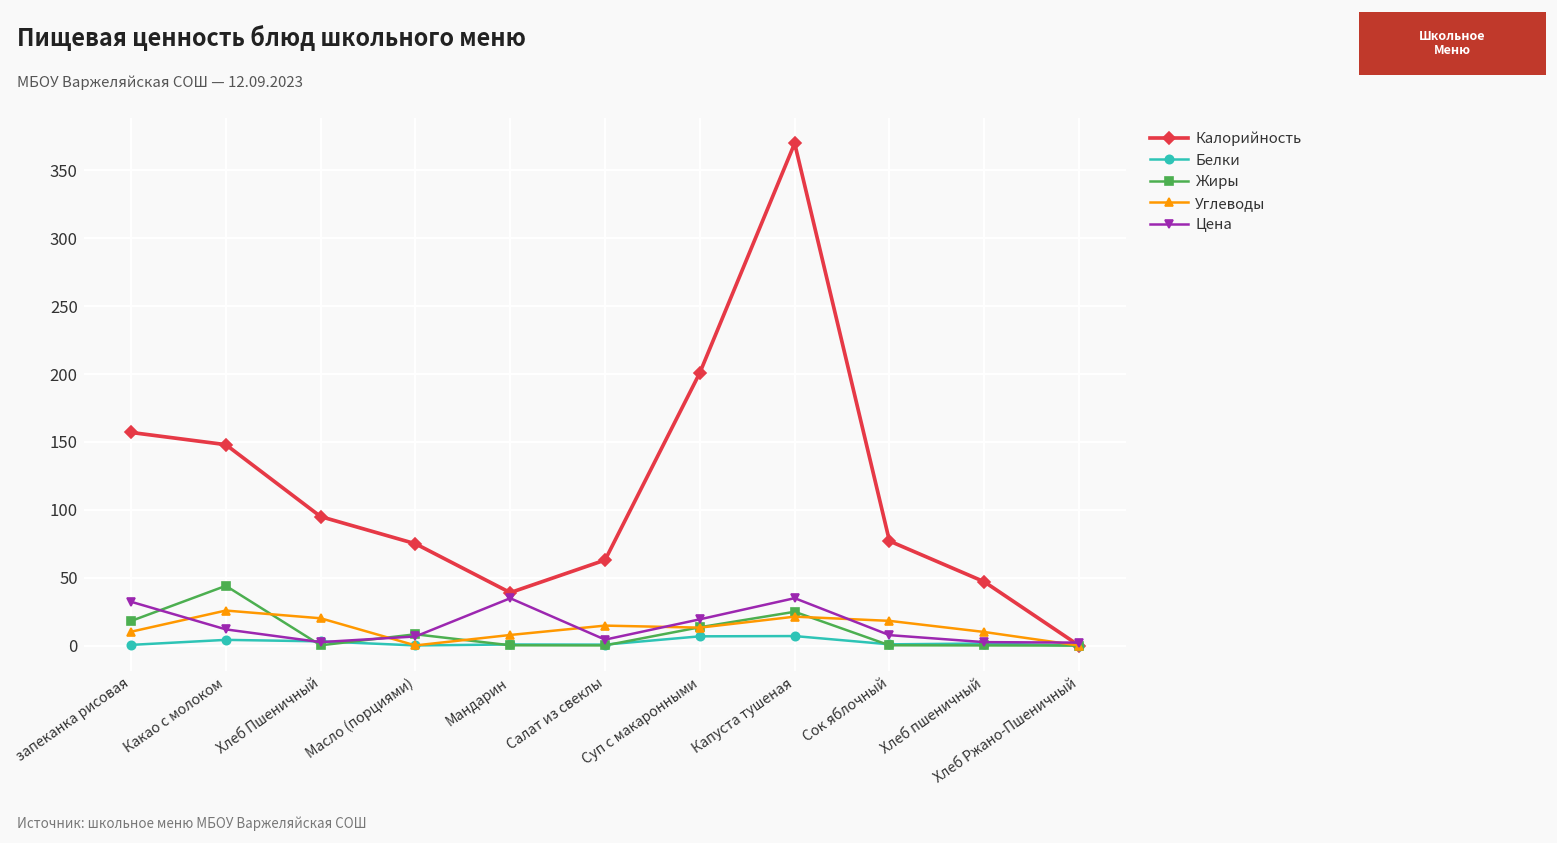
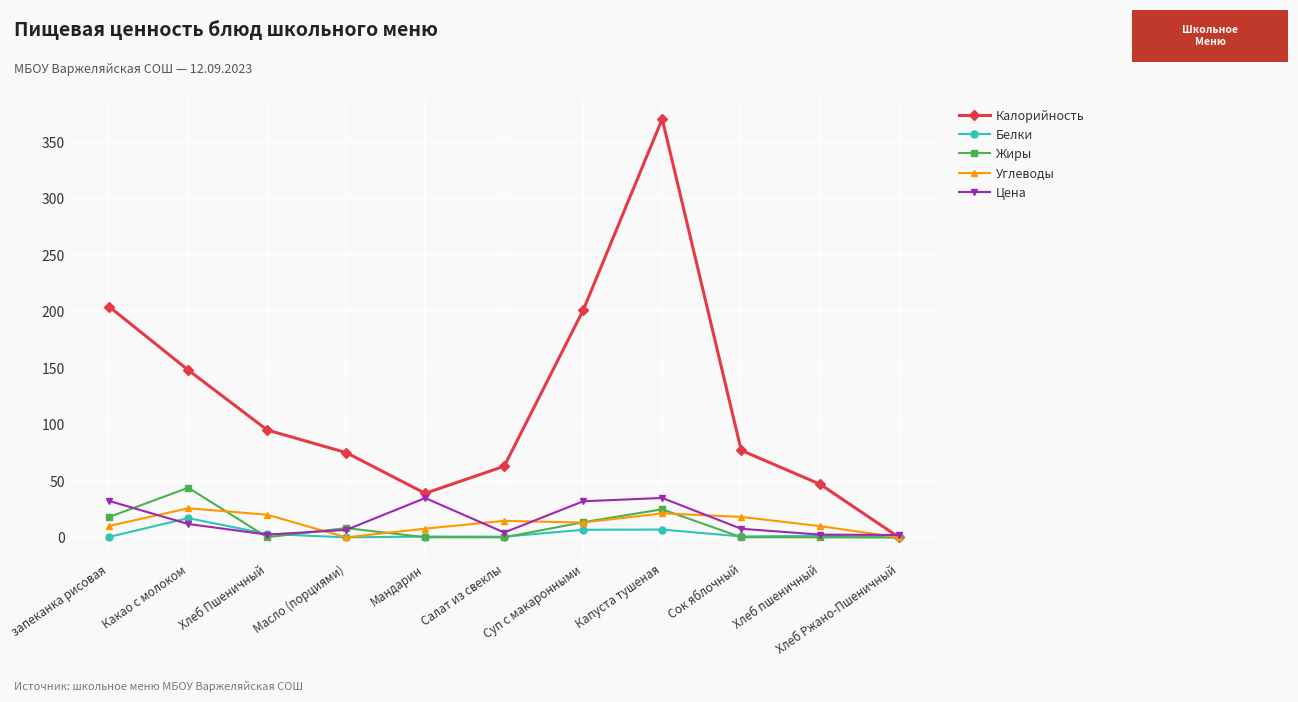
Калорийность, запеканка рисовая: 157 -> 204
Белки, Какао с молоком: 4 -> 17
Цена, Суп с макаронными: 19 -> 32
